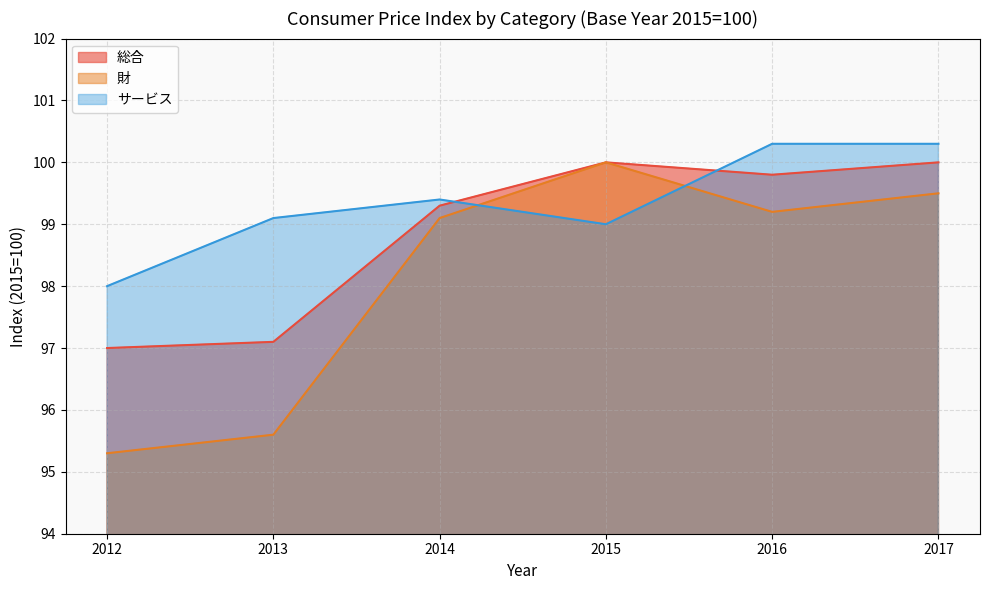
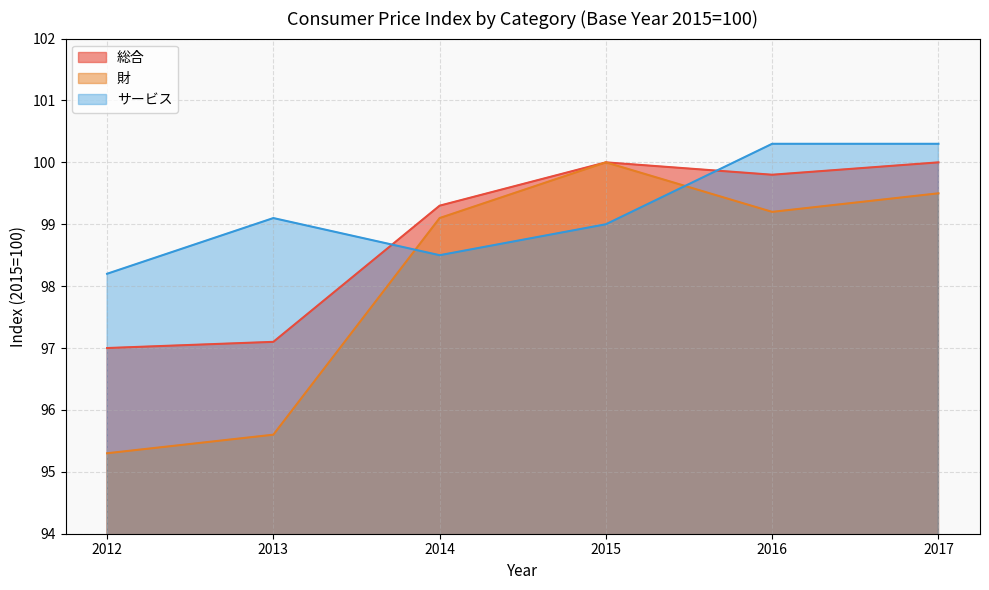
サービス, 2012: 98.0 -> 98.2
サービス, 2014: 99.4 -> 98.5
